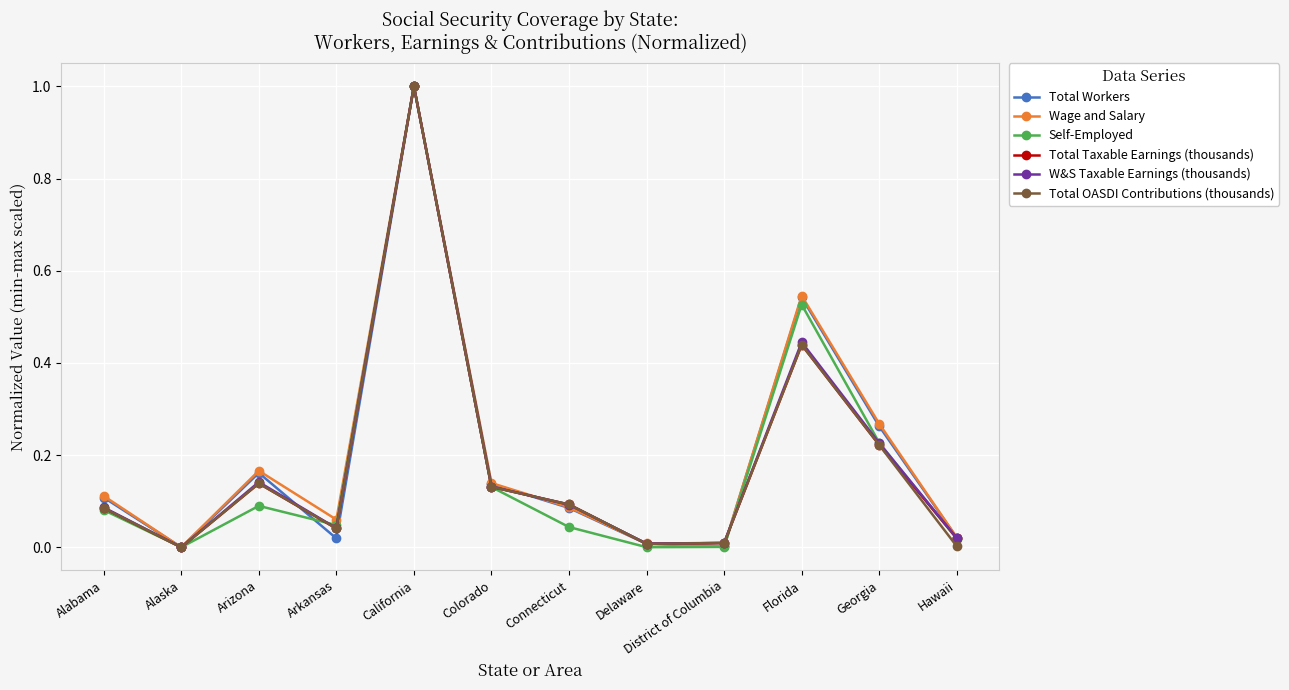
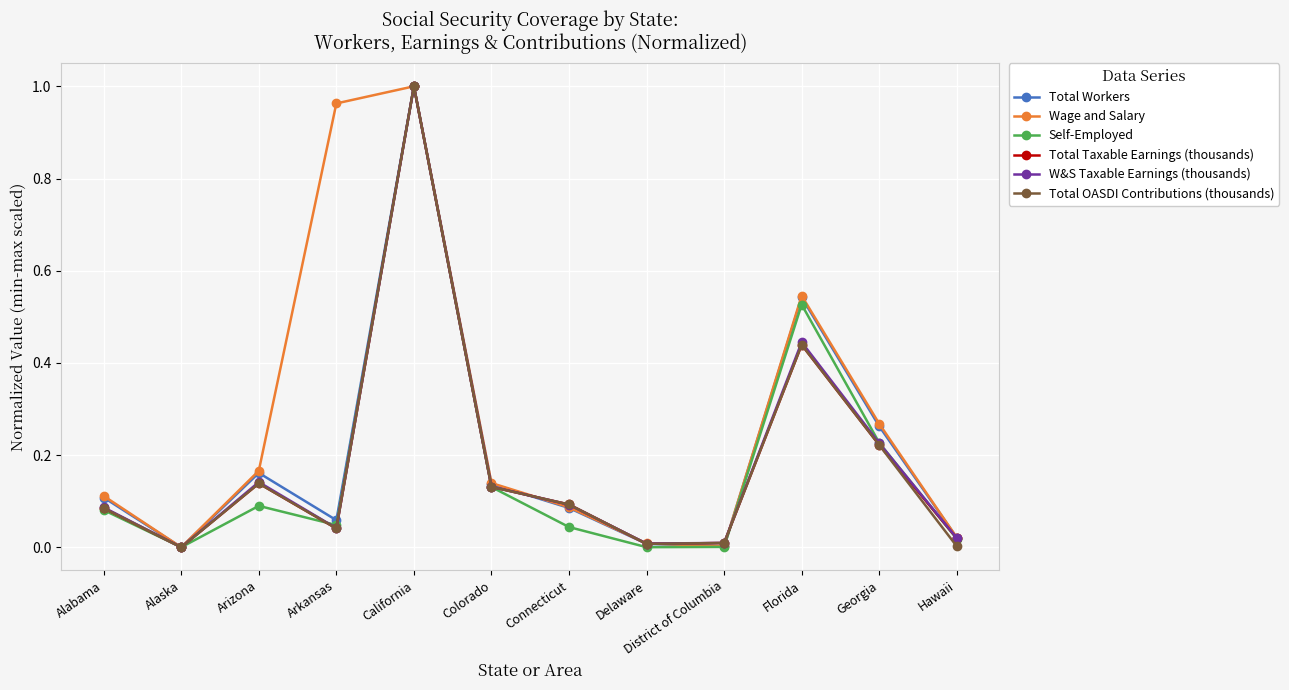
Total Workers, Arkansas: 0.02 -> 0.06
Wage and Salary, Arkansas: 0.06 -> 0.96
